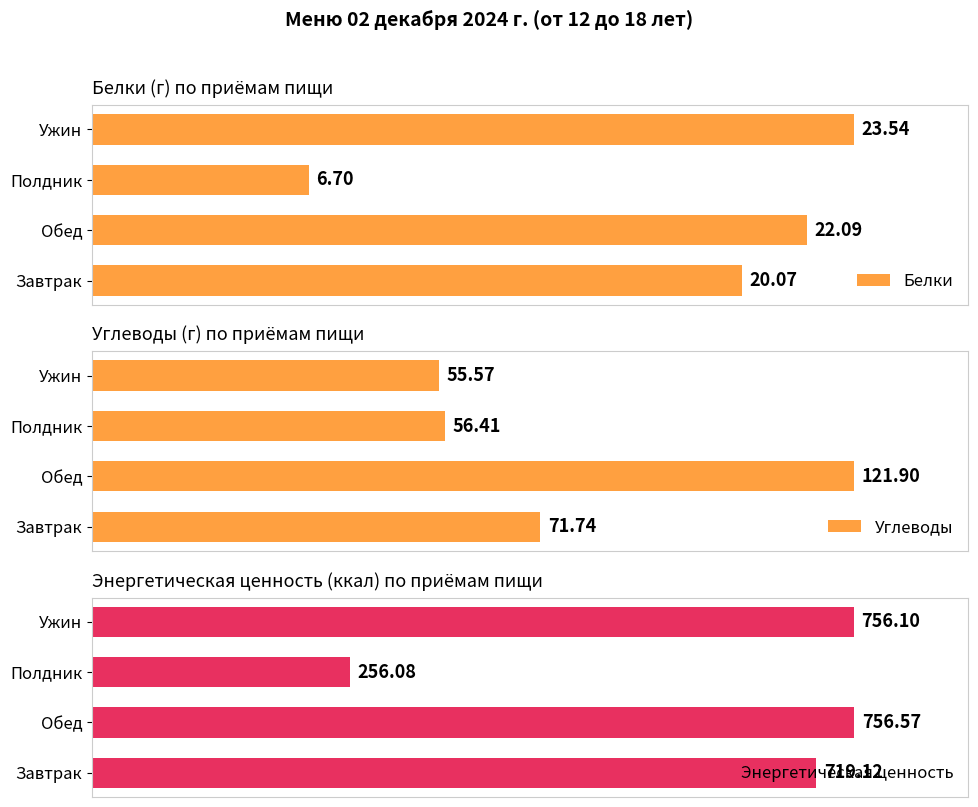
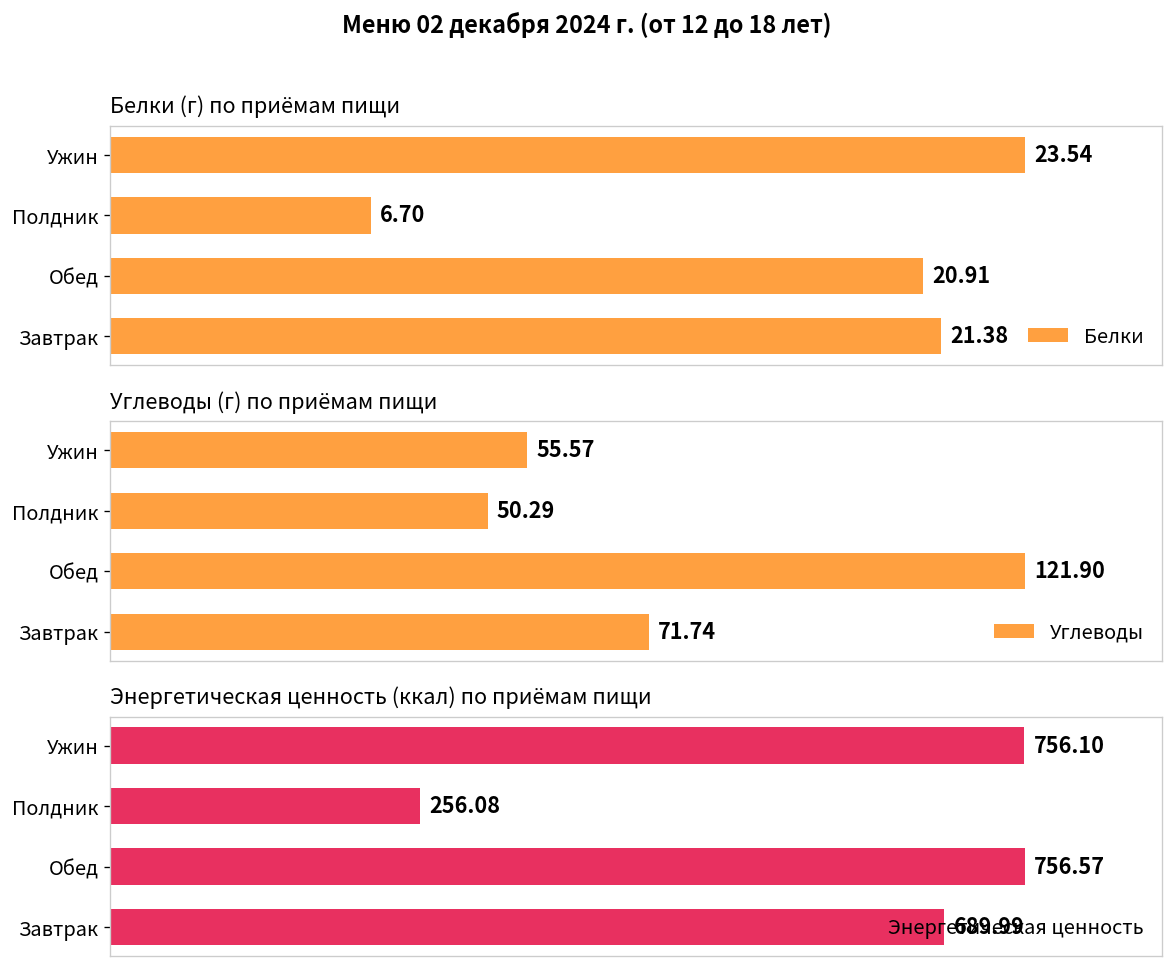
Белки (г) по приёмам пищи, Обед: 22.09 -> 20.91
Белки (г) по приёмам пищи, Завтрак: 20.07 -> 21.38
Углеводы (г) по приёмам пищи, Полдник: 56.41 -> 50.29
Энергетическая ценность (ккал) по приёмам пищи, Завтрак: 719.12 -> 689.99
